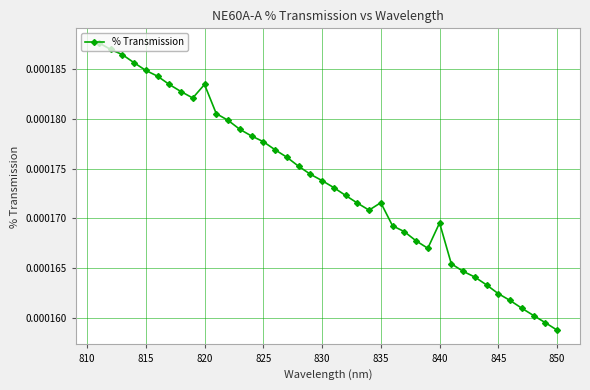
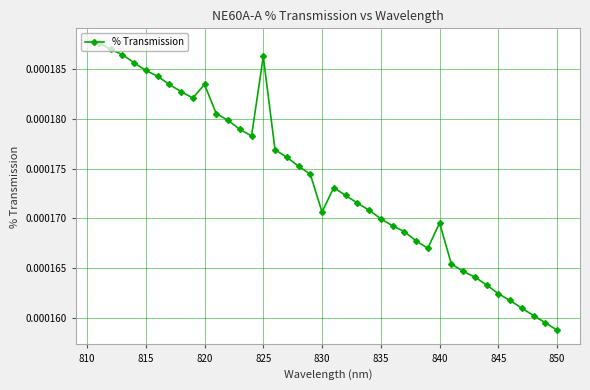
825: 0.000178 -> 0.000186
830: 0.000174 -> 0.000171
835: 0.000172 -> 0.000170
